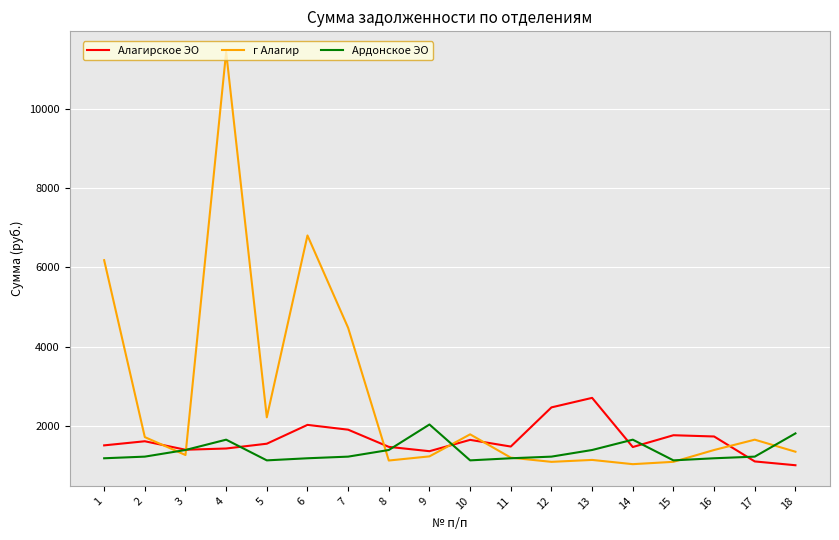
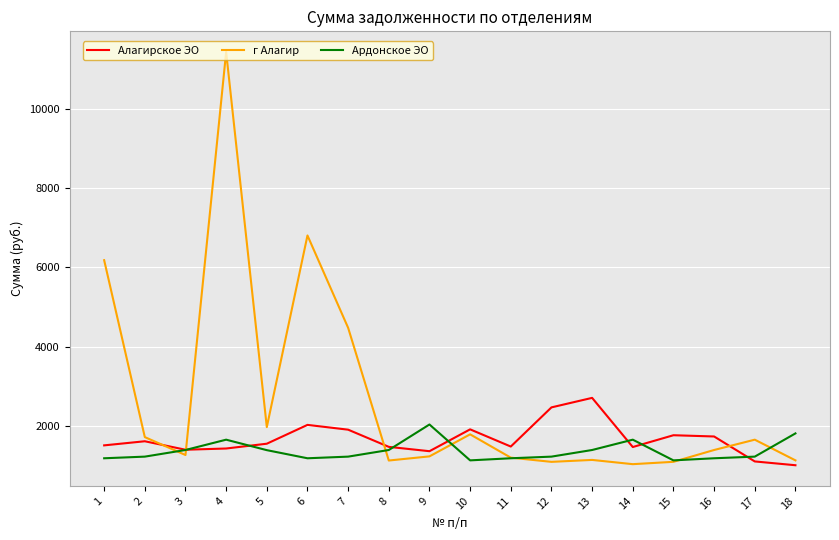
г Алагир, 5: 2200 -> 2000
Ардонское ЭО, 5: 1100 -> 1400
Алагирское ЭО, 10: 1700 -> 1900
г Алагир, 18: 1400 -> 1100
